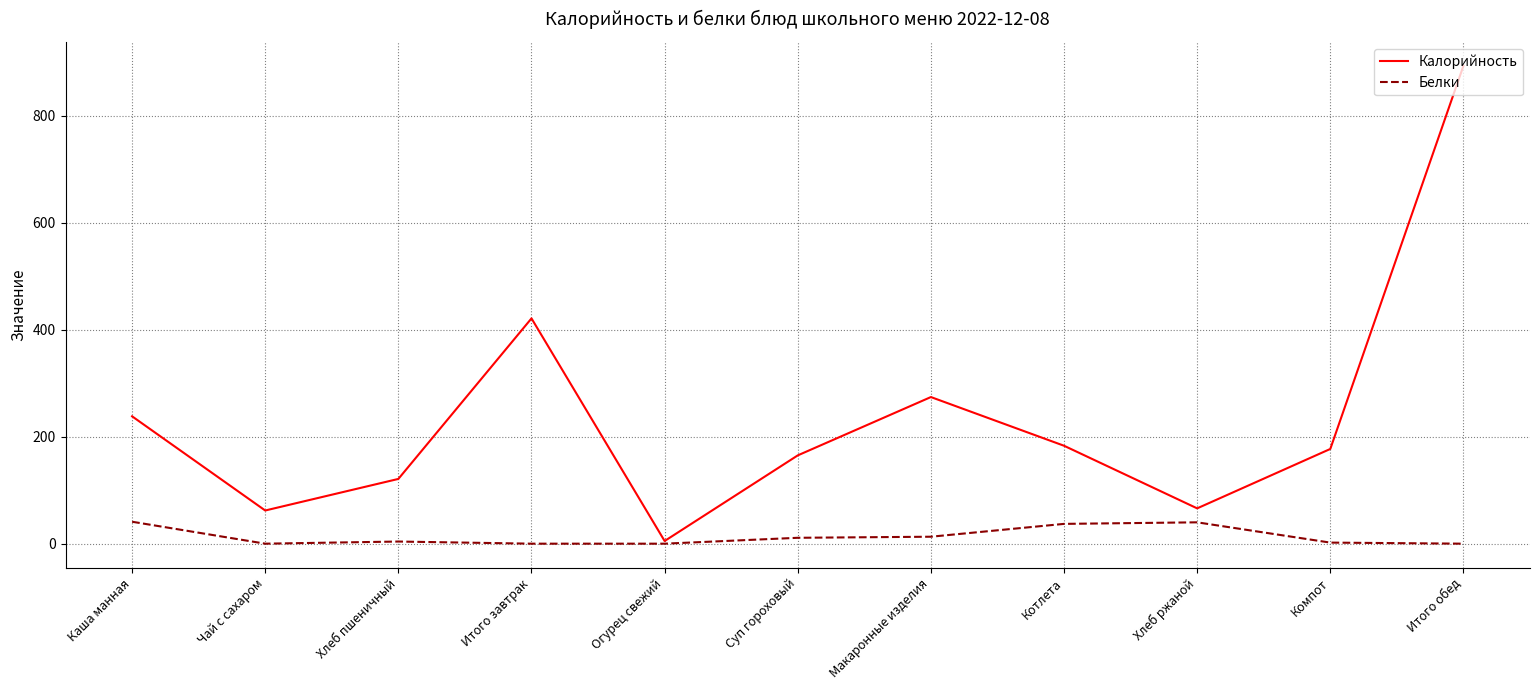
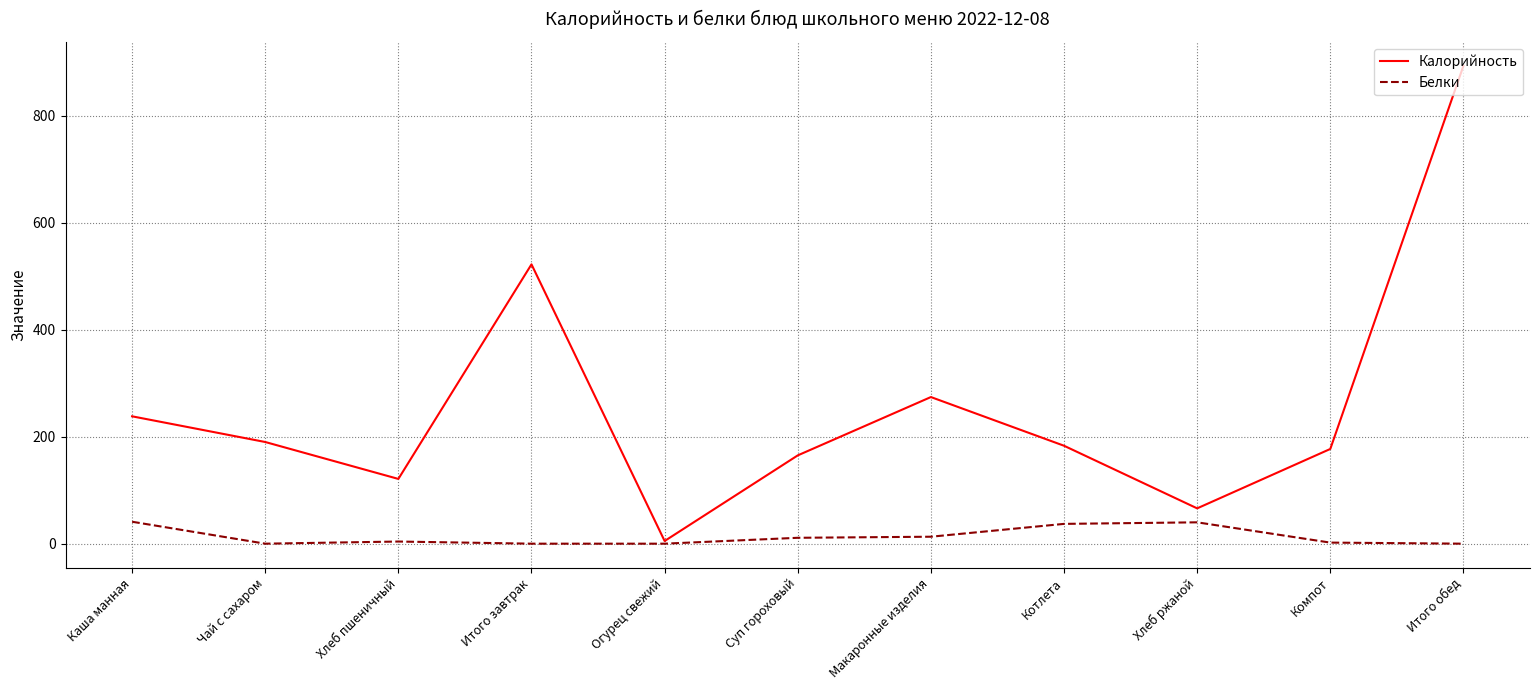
Калорийность, Чай с сахаром: 60 -> 190
Калорийность, Итого завтрак: 420 -> 520
